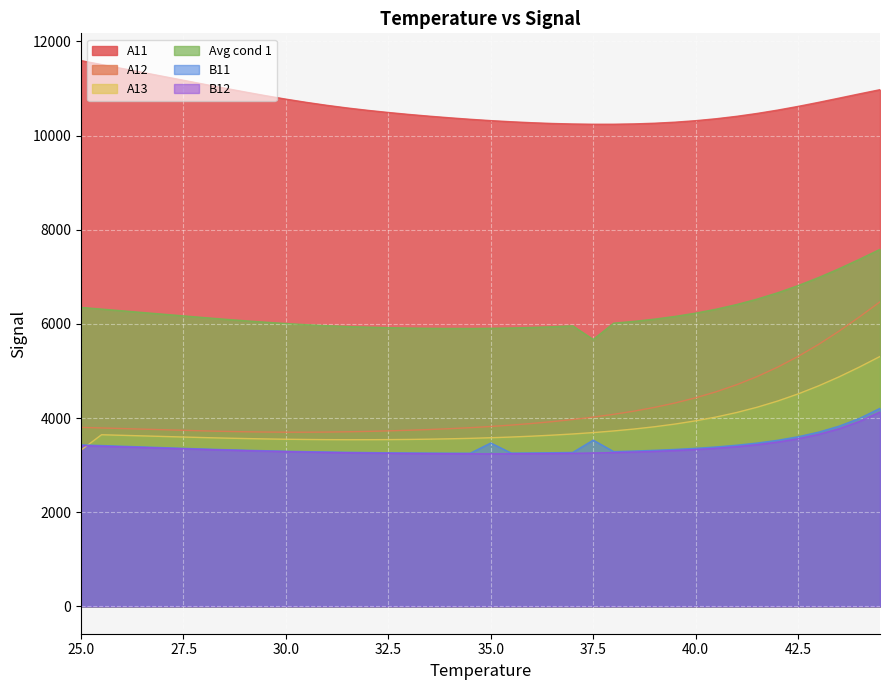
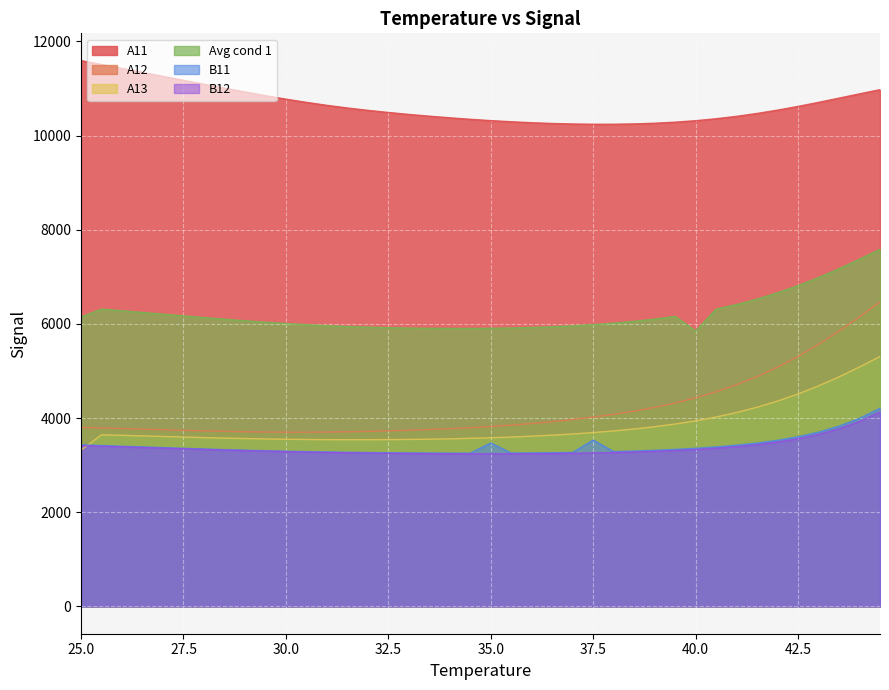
Avg cond 1, 25.0: 6400 -> 6100
Avg cond 1, 37.5: 5700 -> 6000
Avg cond 1, 40.0: 6200 -> 5900
